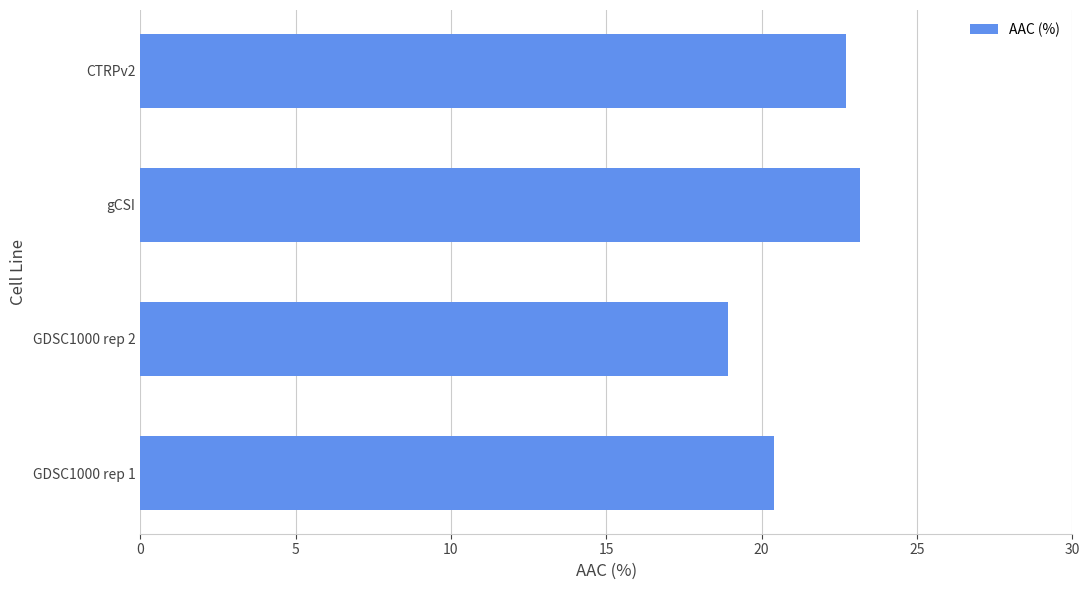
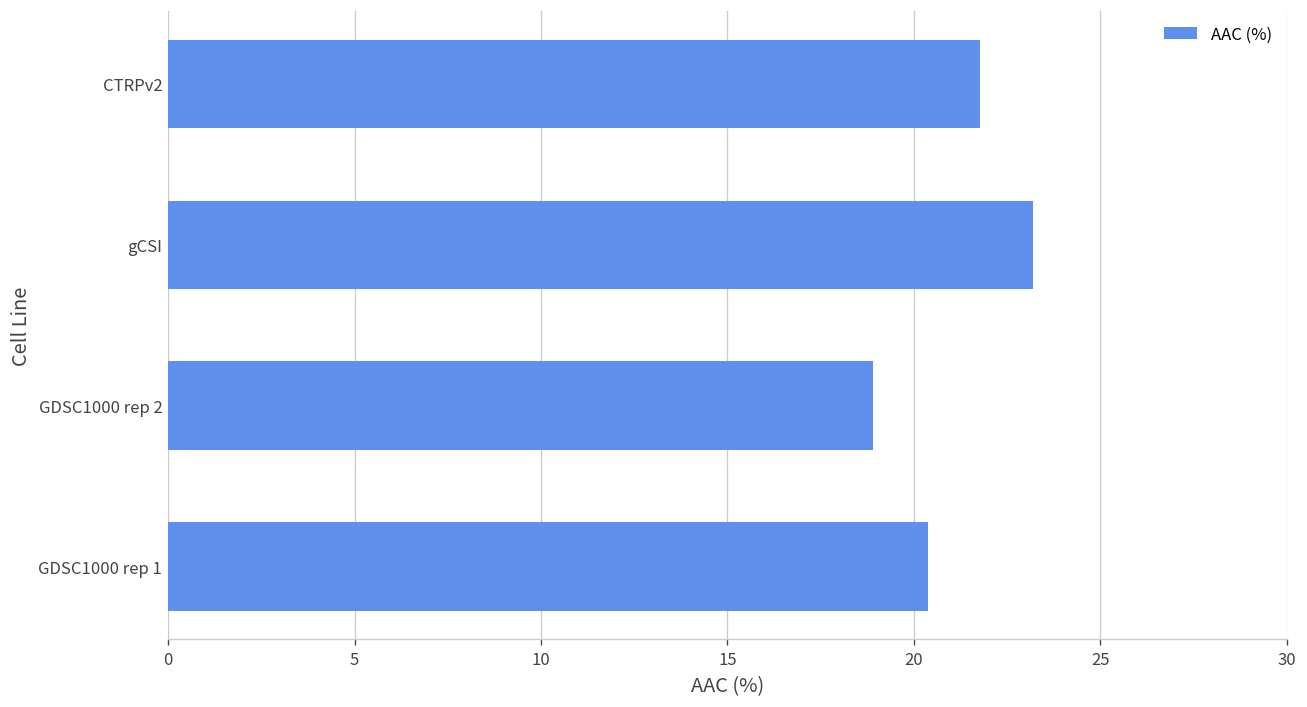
CTRPv2: 22.7 -> 21.8
